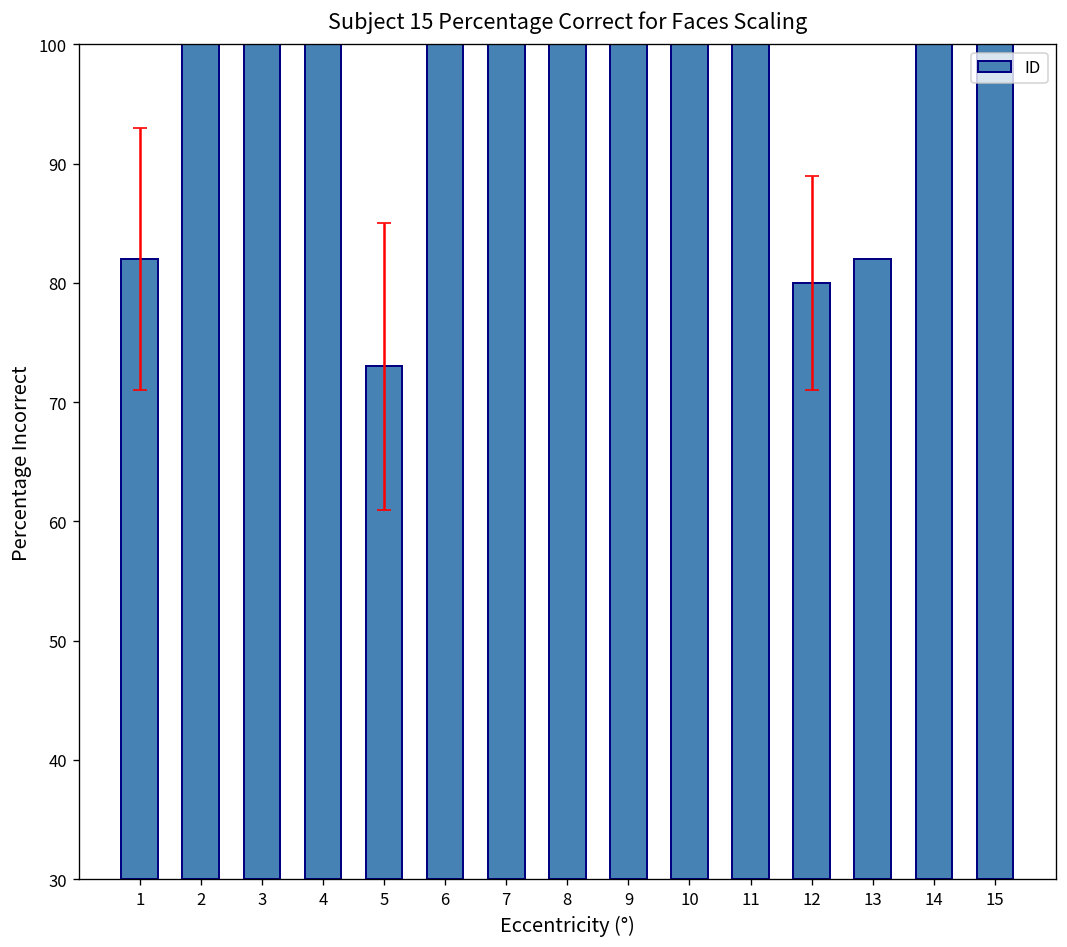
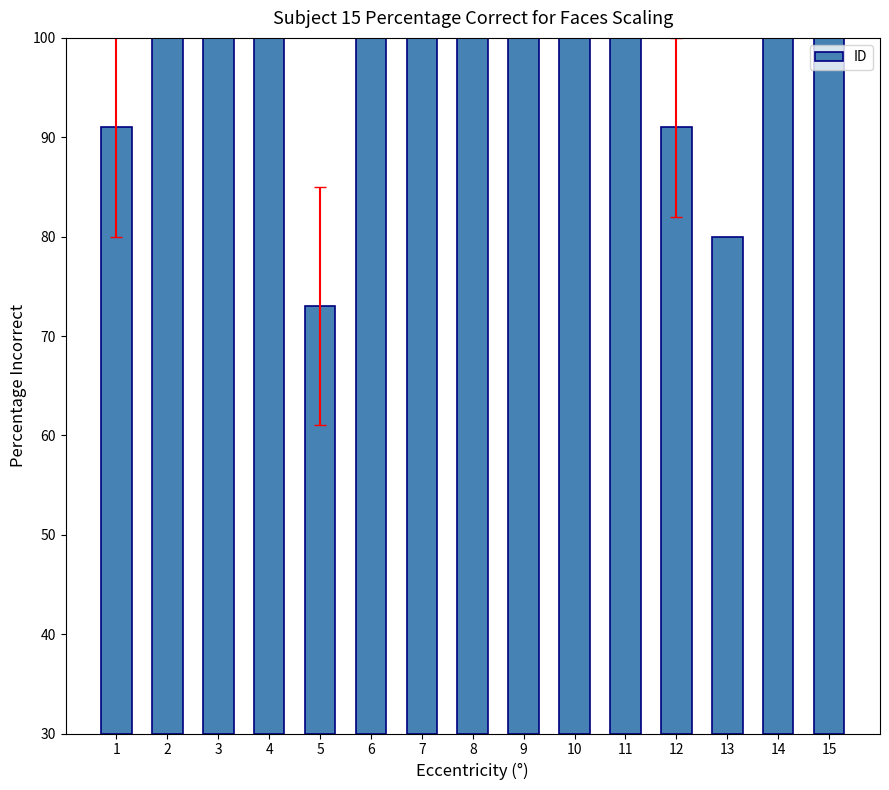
ID, 1: 82 -> 91
ID, 12: 80 -> 91
ID, 13: 82 -> 80
